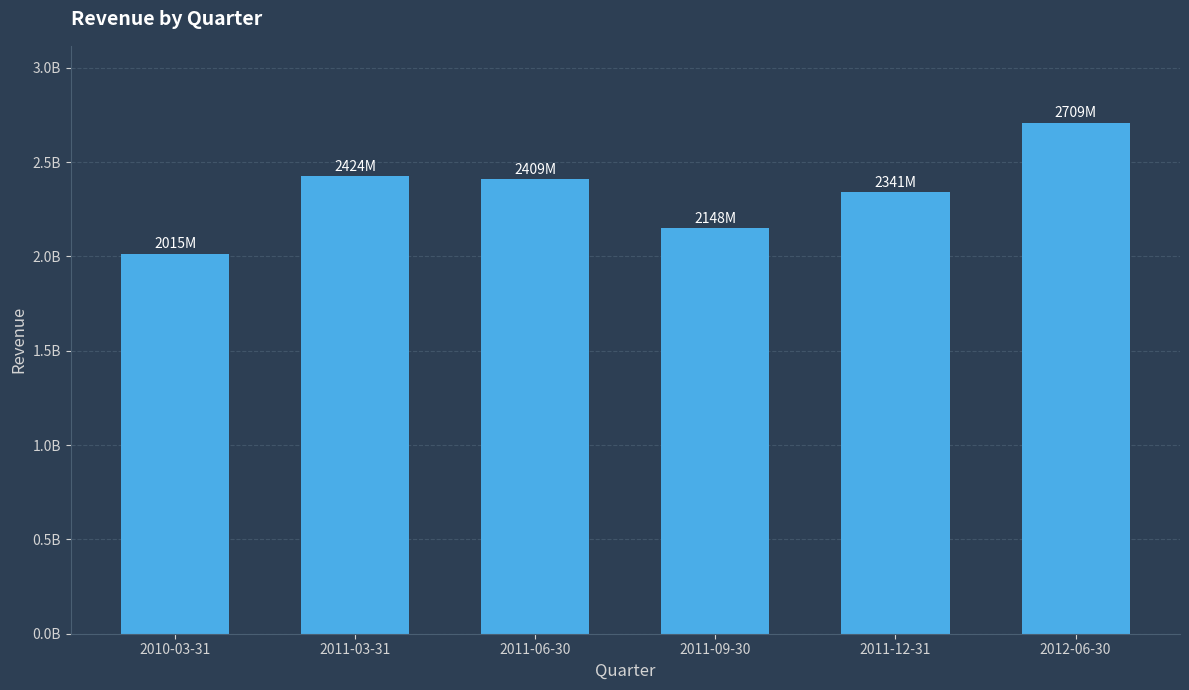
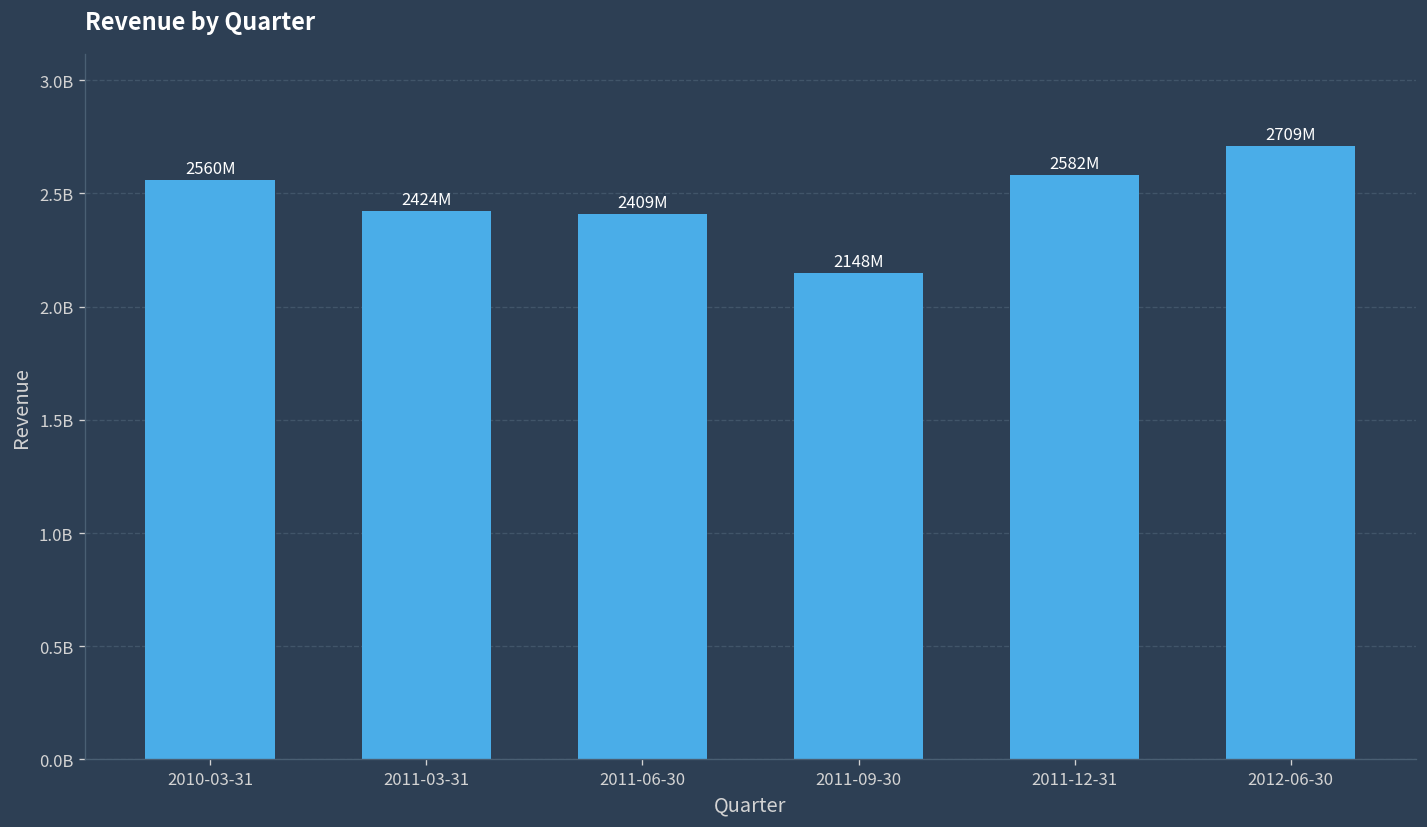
2010-03-31: 2015M -> 2560M
2011-12-31: 2341M -> 2582M
